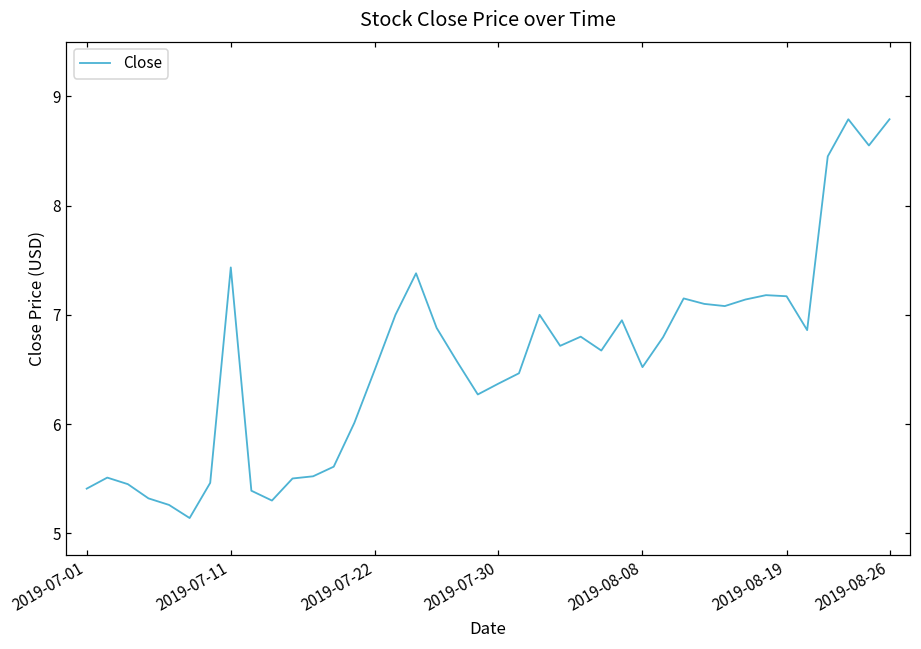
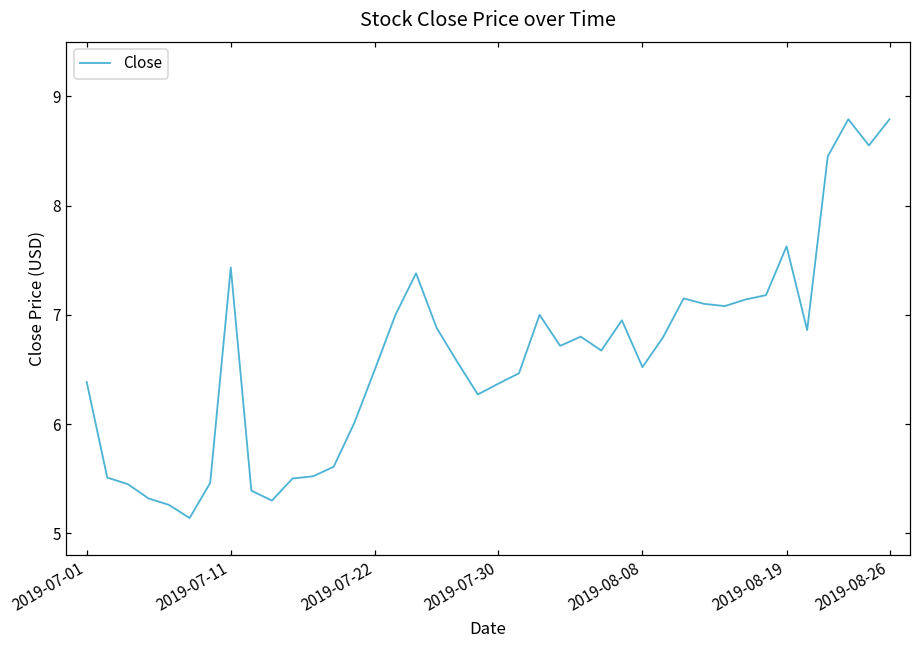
2019-07-01: 5.4 -> 6.4
2019-08-19: 7.2 -> 7.6
